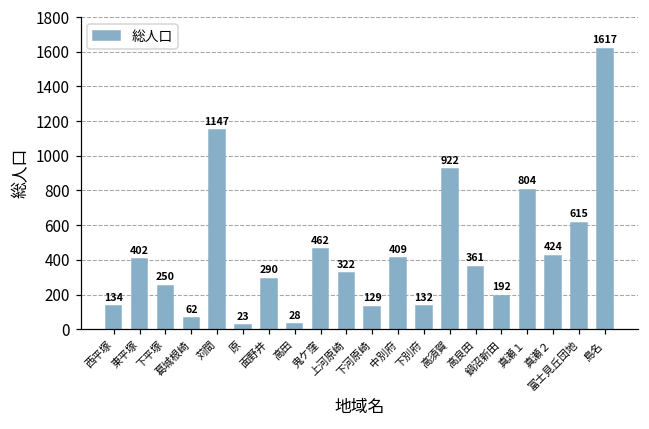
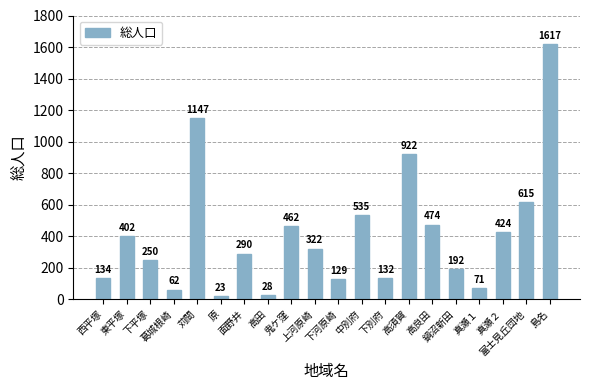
中別府: 409 -> 535
高良田: 361 -> 474
真瀬１: 804 -> 71
